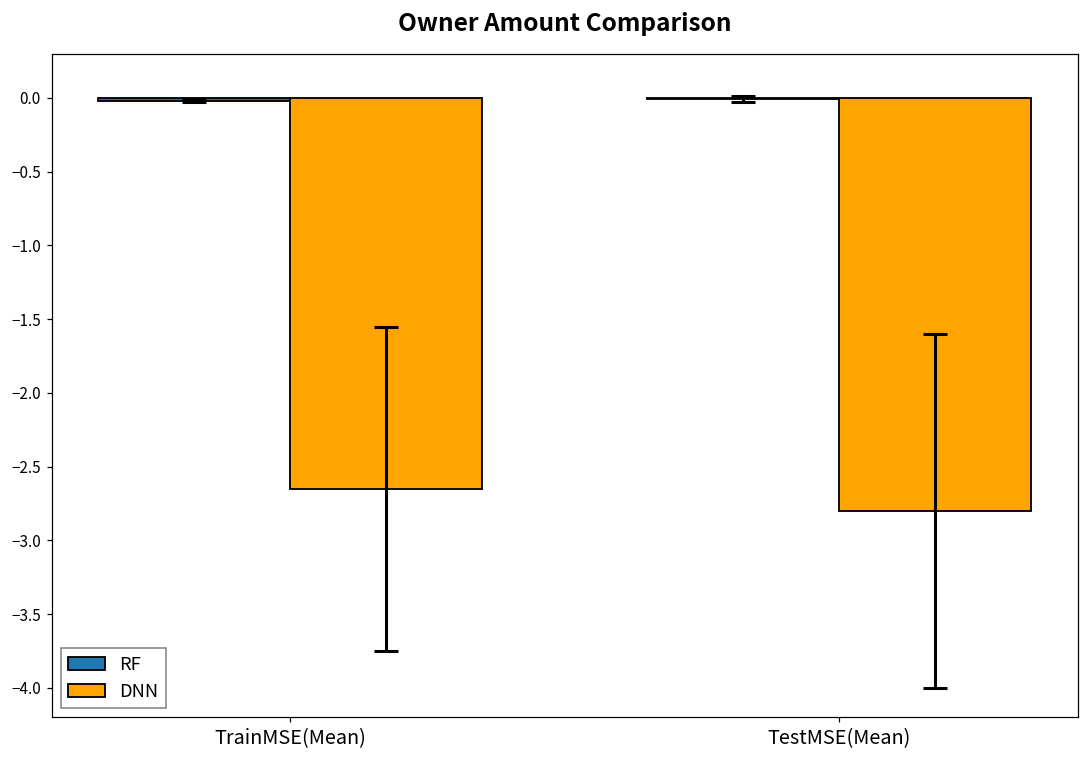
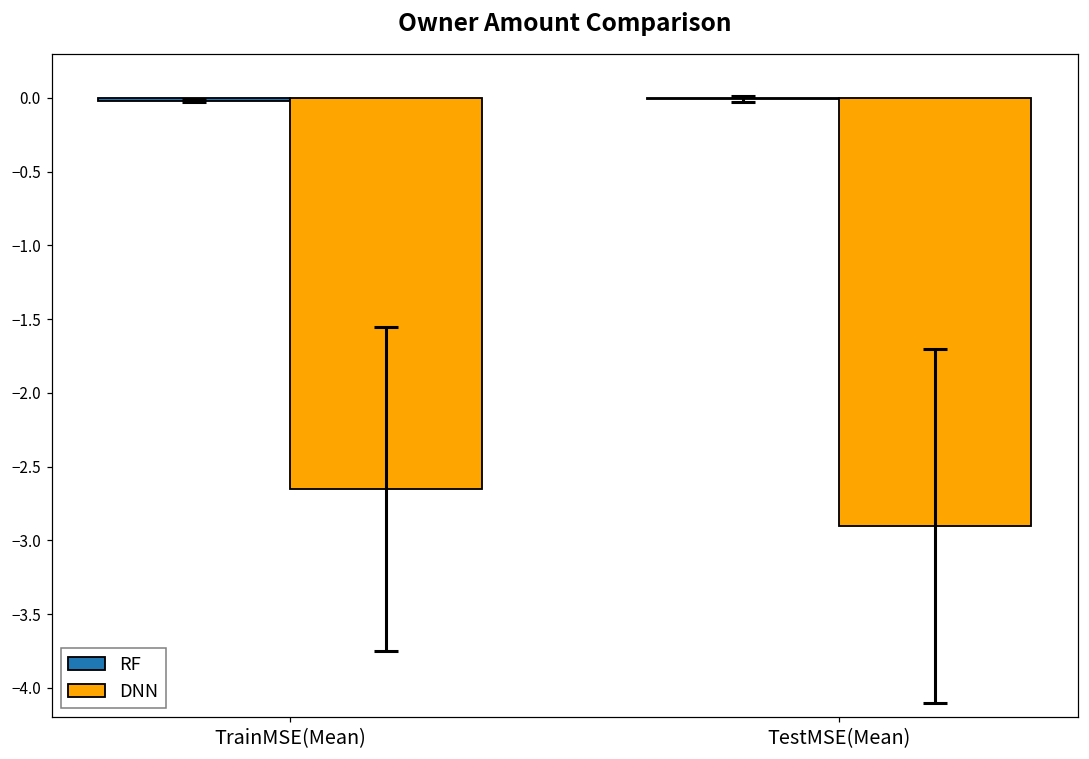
DNN, TestMSE(Mean): -2.8 -> -2.9
